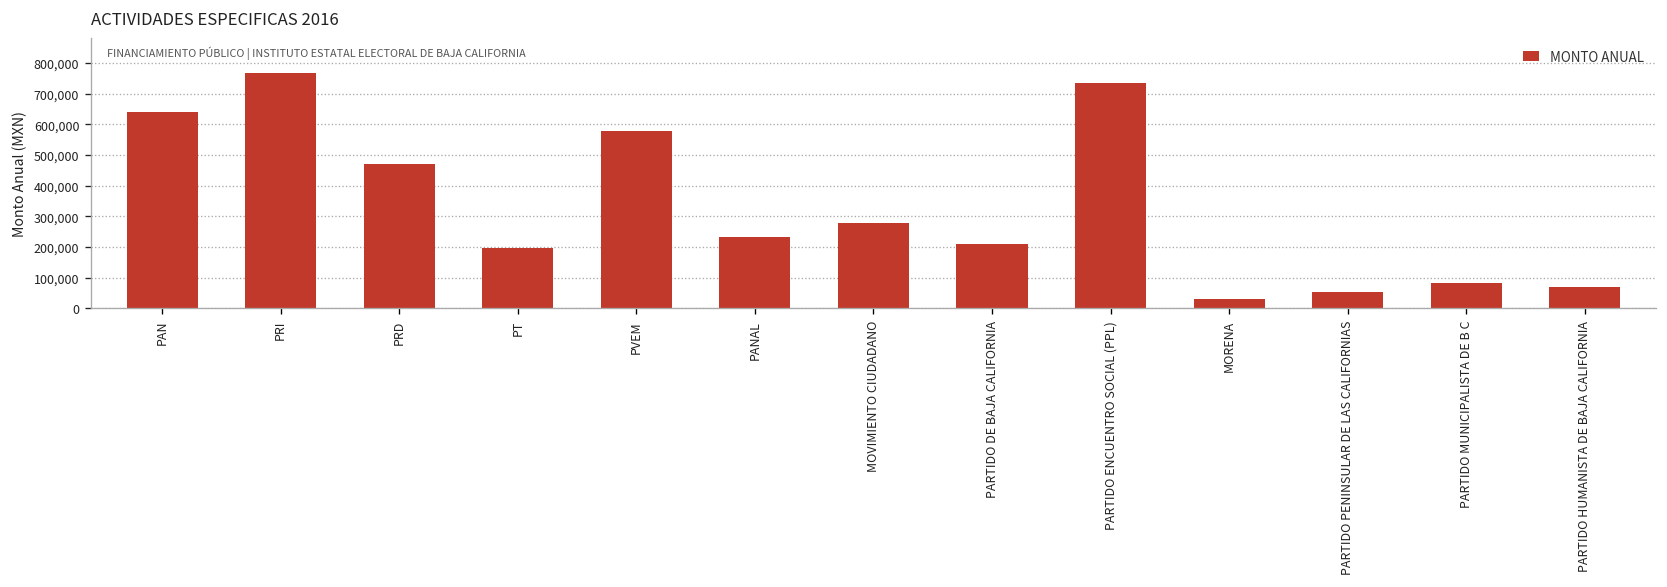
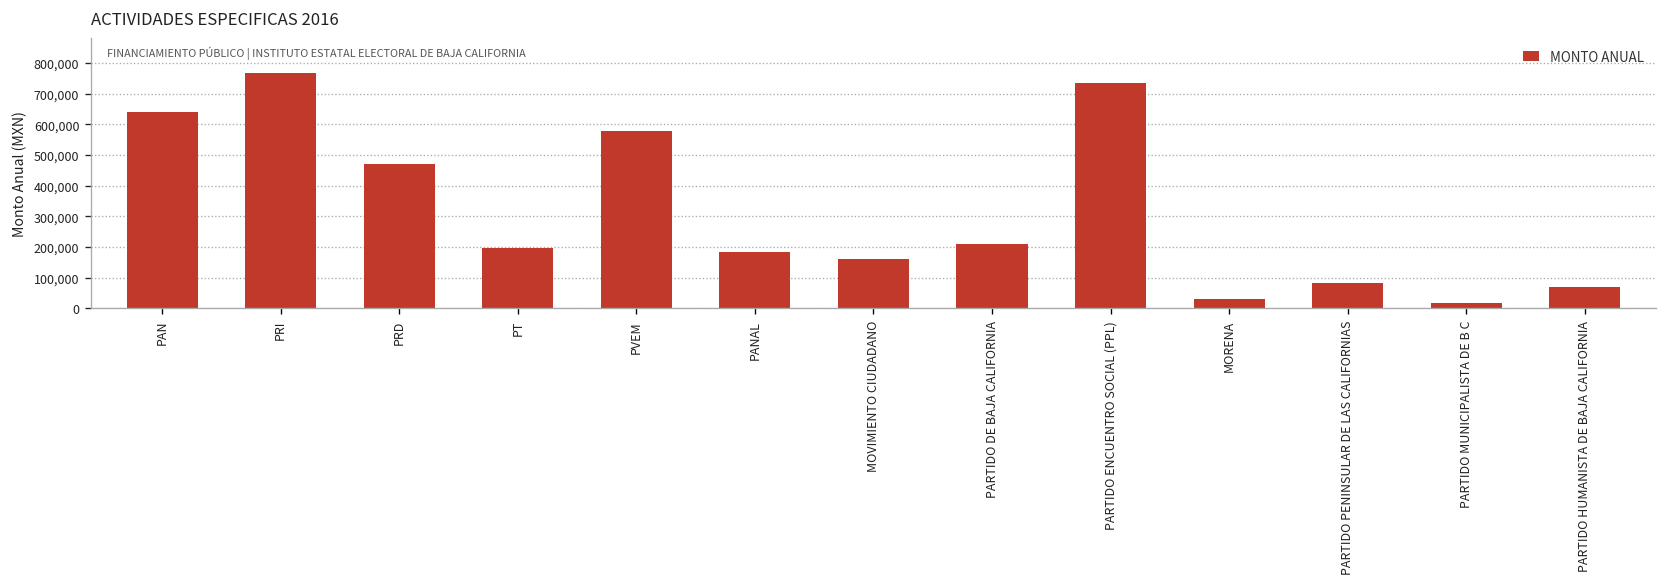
PANAL: 230,000 -> 180,000
MOVIMIENTO CIUDADANO: 280,000 -> 160,000
PARTIDO PENINSULAR DE LAS CALIFORNIAS: 50,000 -> 80,000
PARTIDO MUNICIPALISTA DE B C: 80,000 -> 20,000
